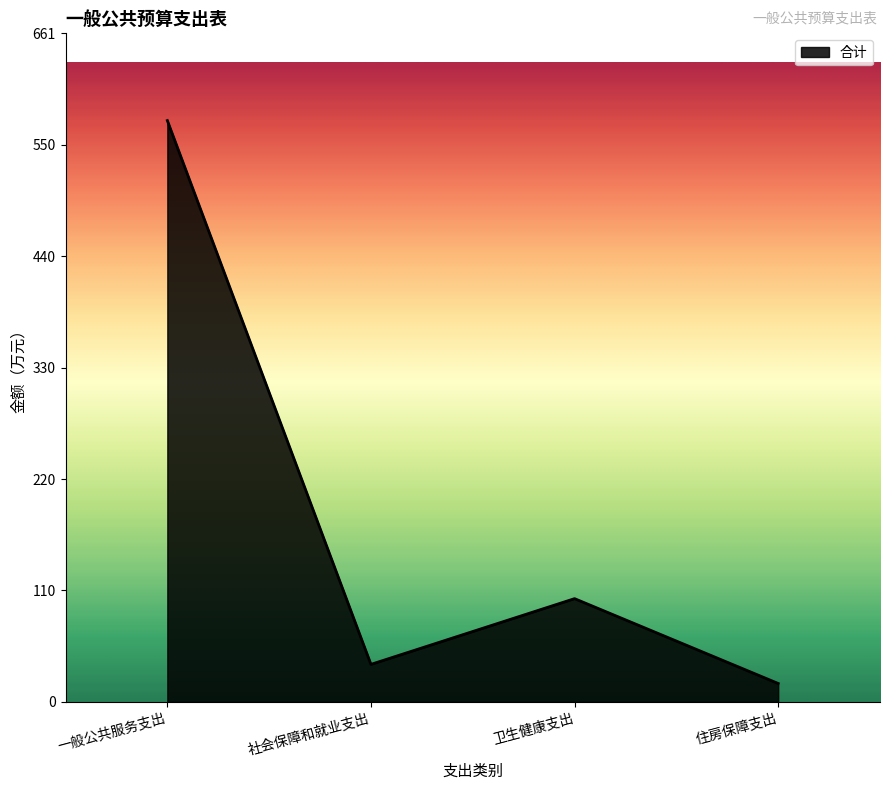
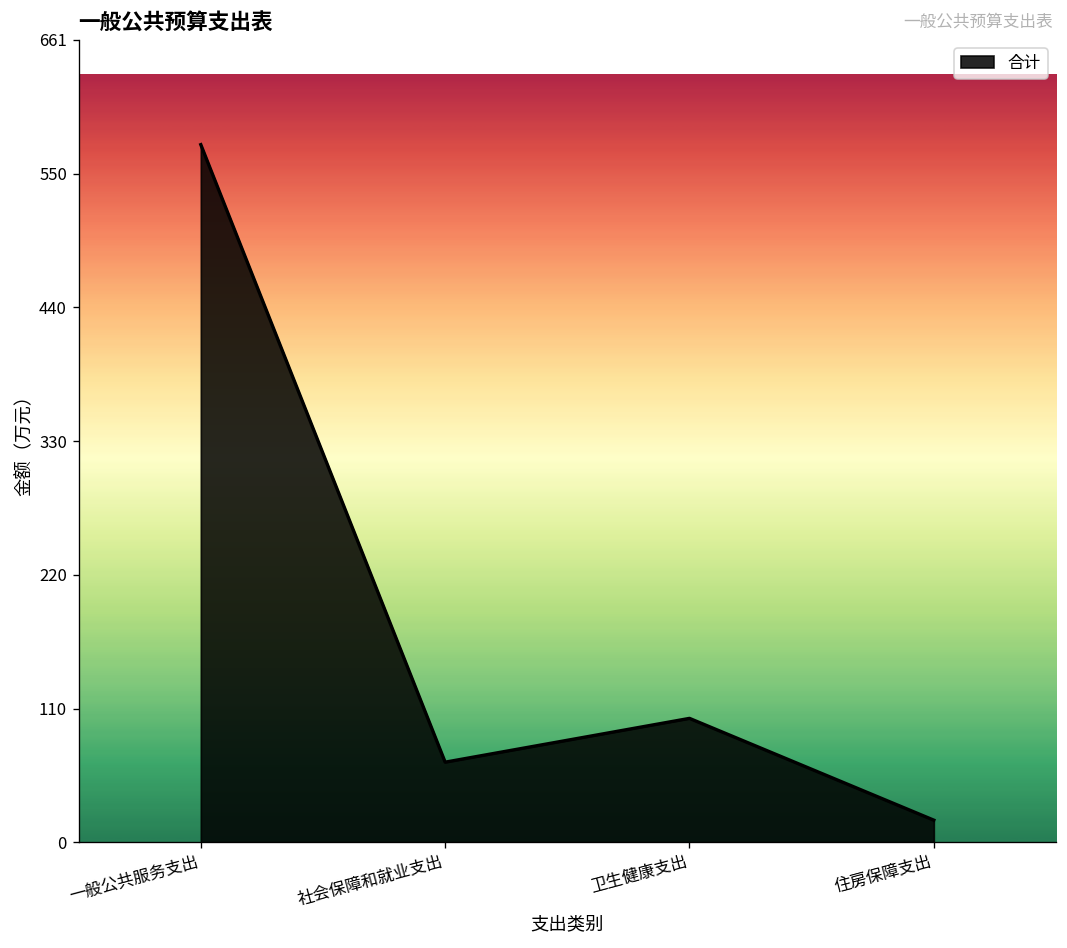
社会保障和就业支出: 37 -> 66
